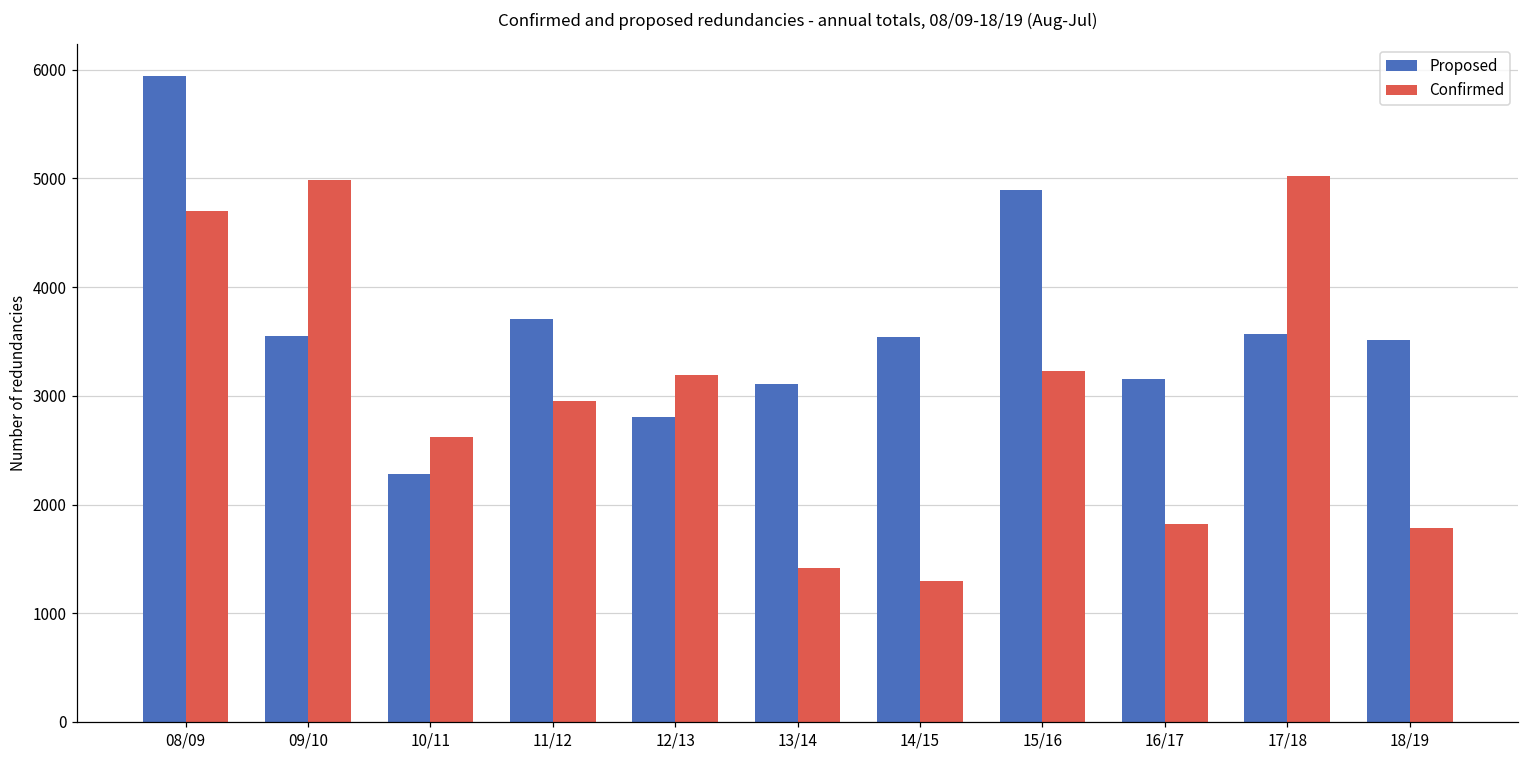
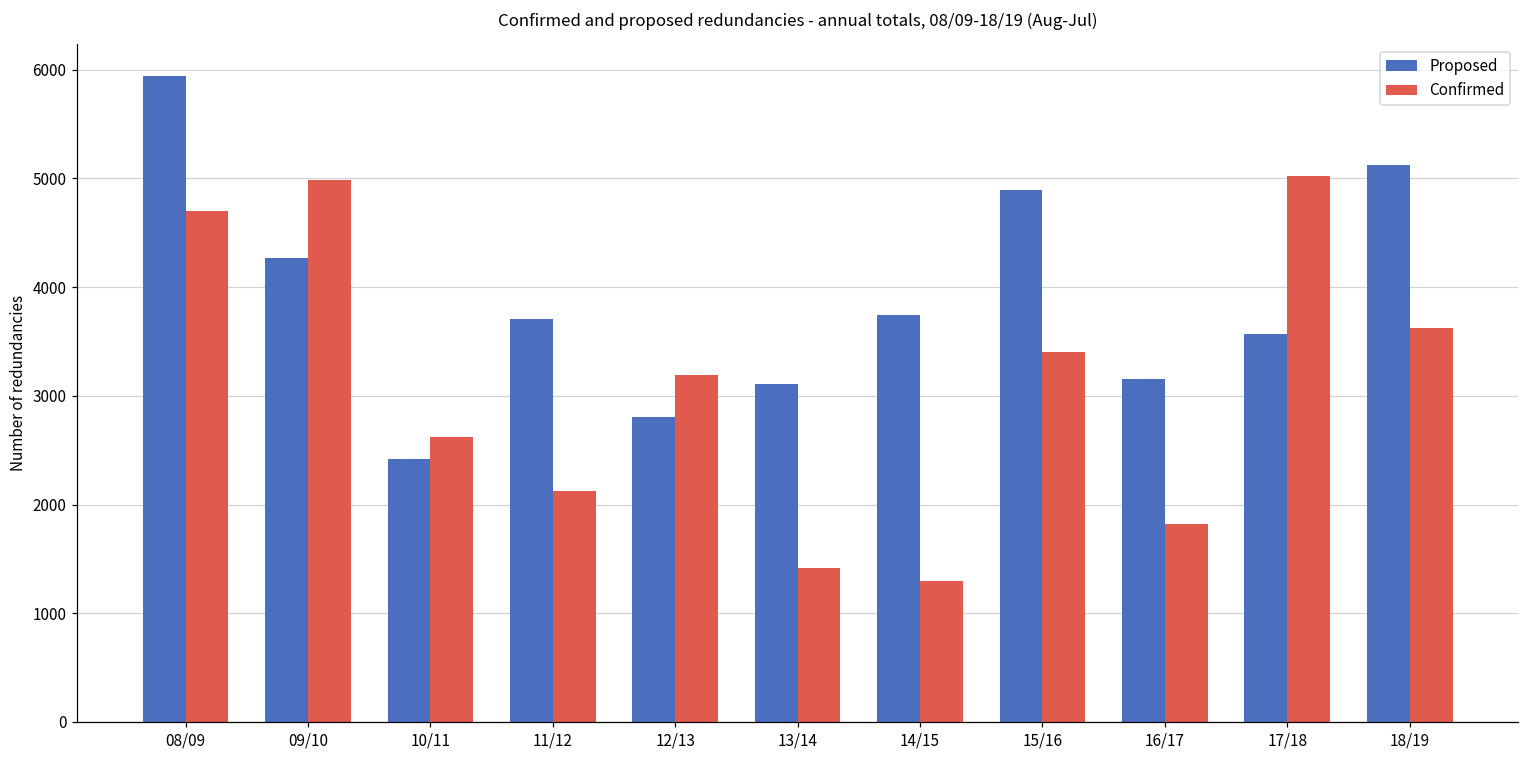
Proposed, 09/10: 3600 -> 4300
Proposed, 10/11: 2300 -> 2400
Confirmed, 11/12: 3000 -> 2100
Proposed, 14/15: 3500 -> 3700
Confirmed, 15/16: 3200 -> 3400
Proposed, 18/19: 3500 -> 5100
Confirmed, 18/19: 1800 -> 3600
